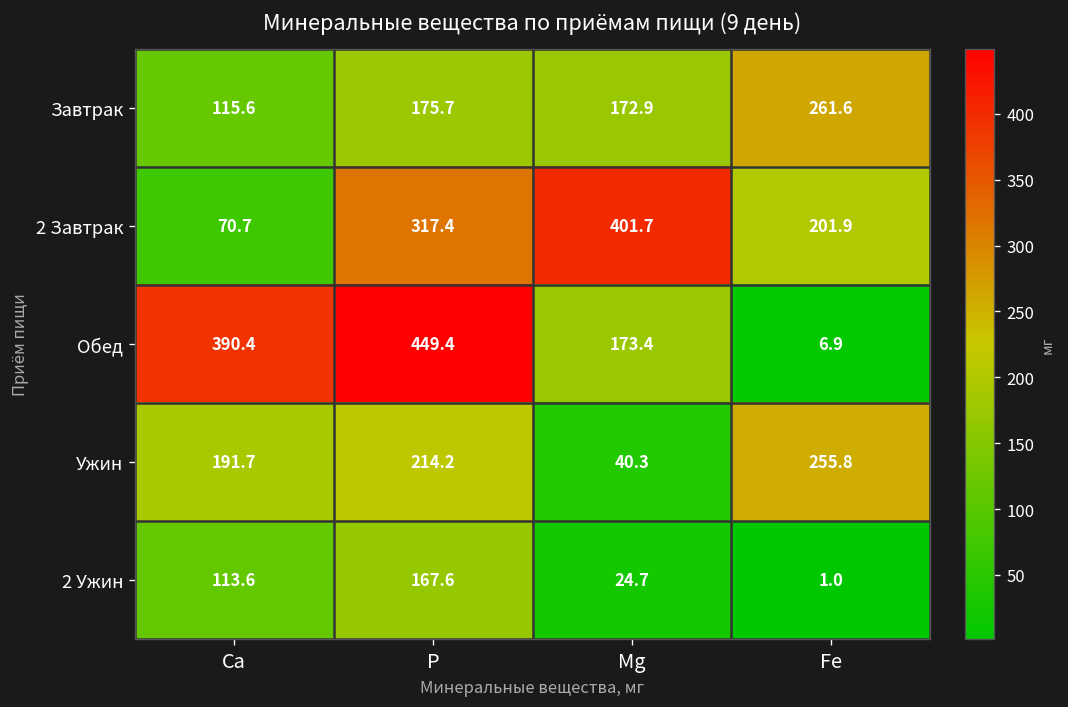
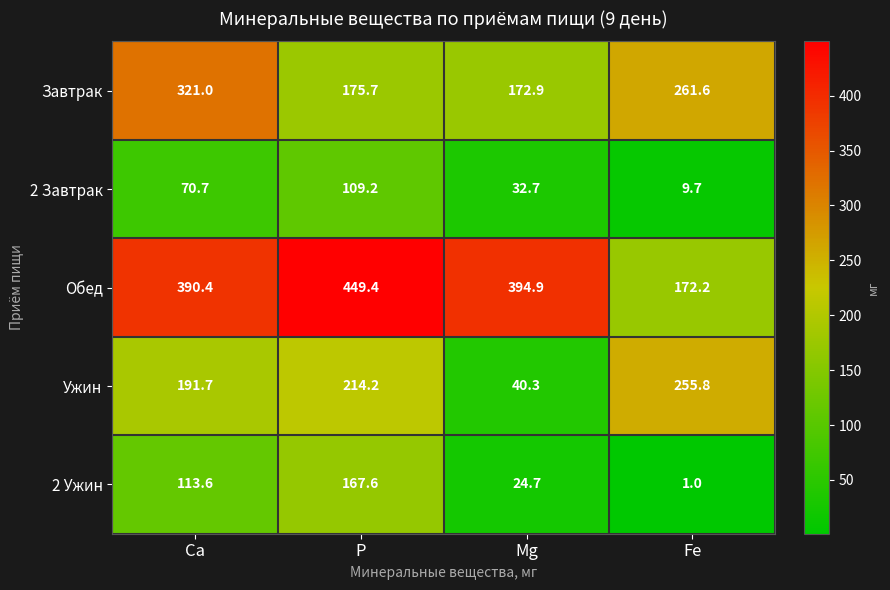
Завтрак, Са: 115.6 -> 321.0
2 Завтрак, Р: 317.4 -> 109.2
2 Завтрак, Mg: 401.7 -> 32.7
2 Завтрак, Fe: 201.9 -> 9.7
Обед, Mg: 173.4 -> 394.9
Обед, Fe: 6.9 -> 172.2
